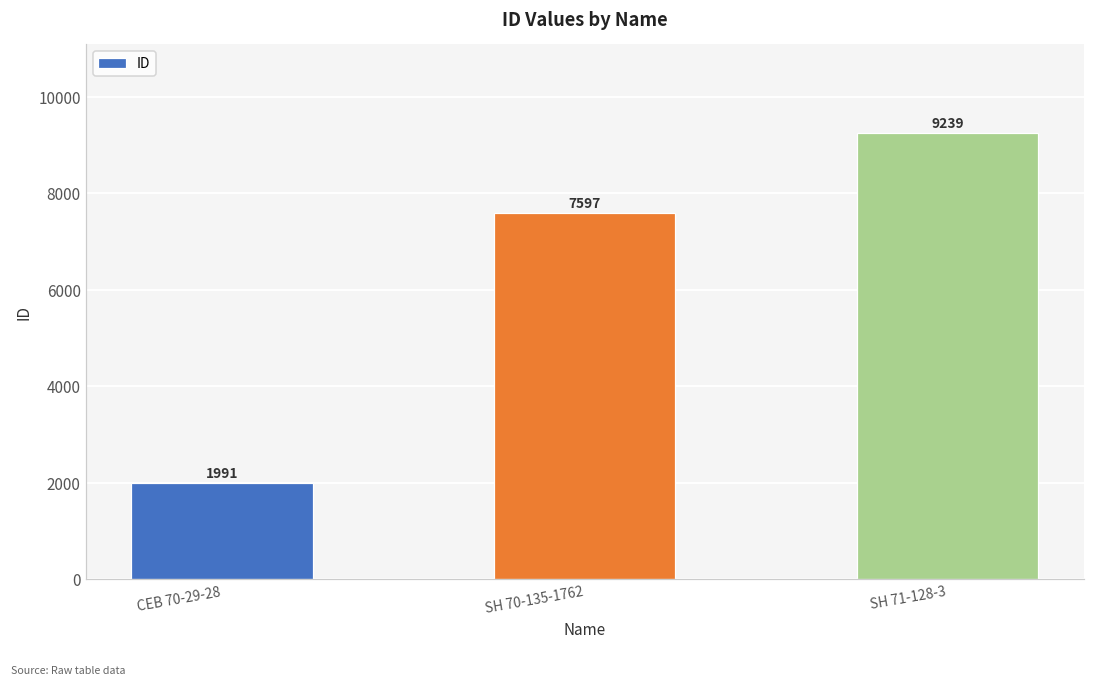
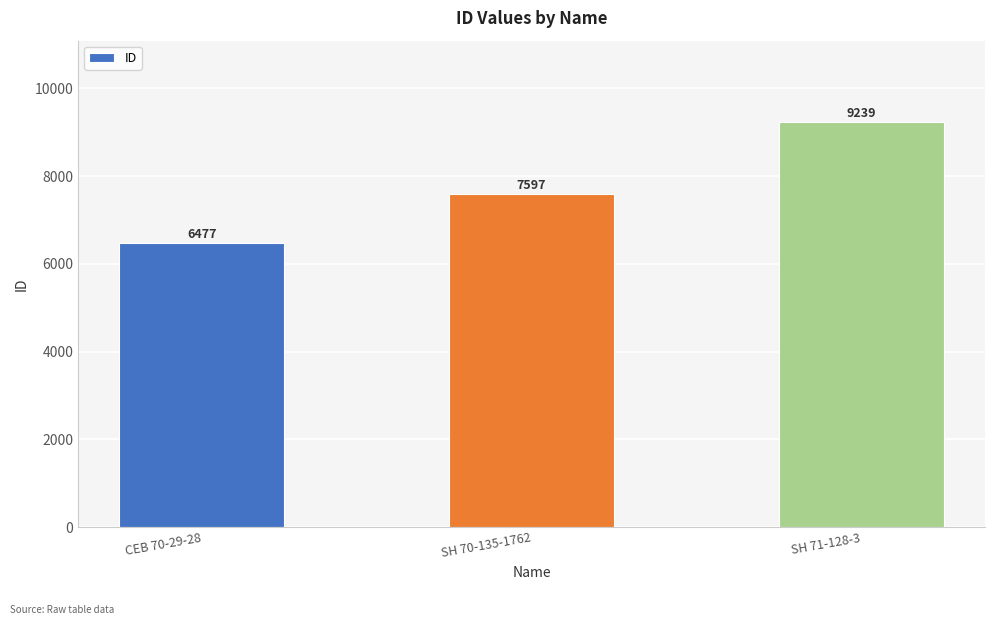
CEB 70-29-28: 1991 -> 6477
